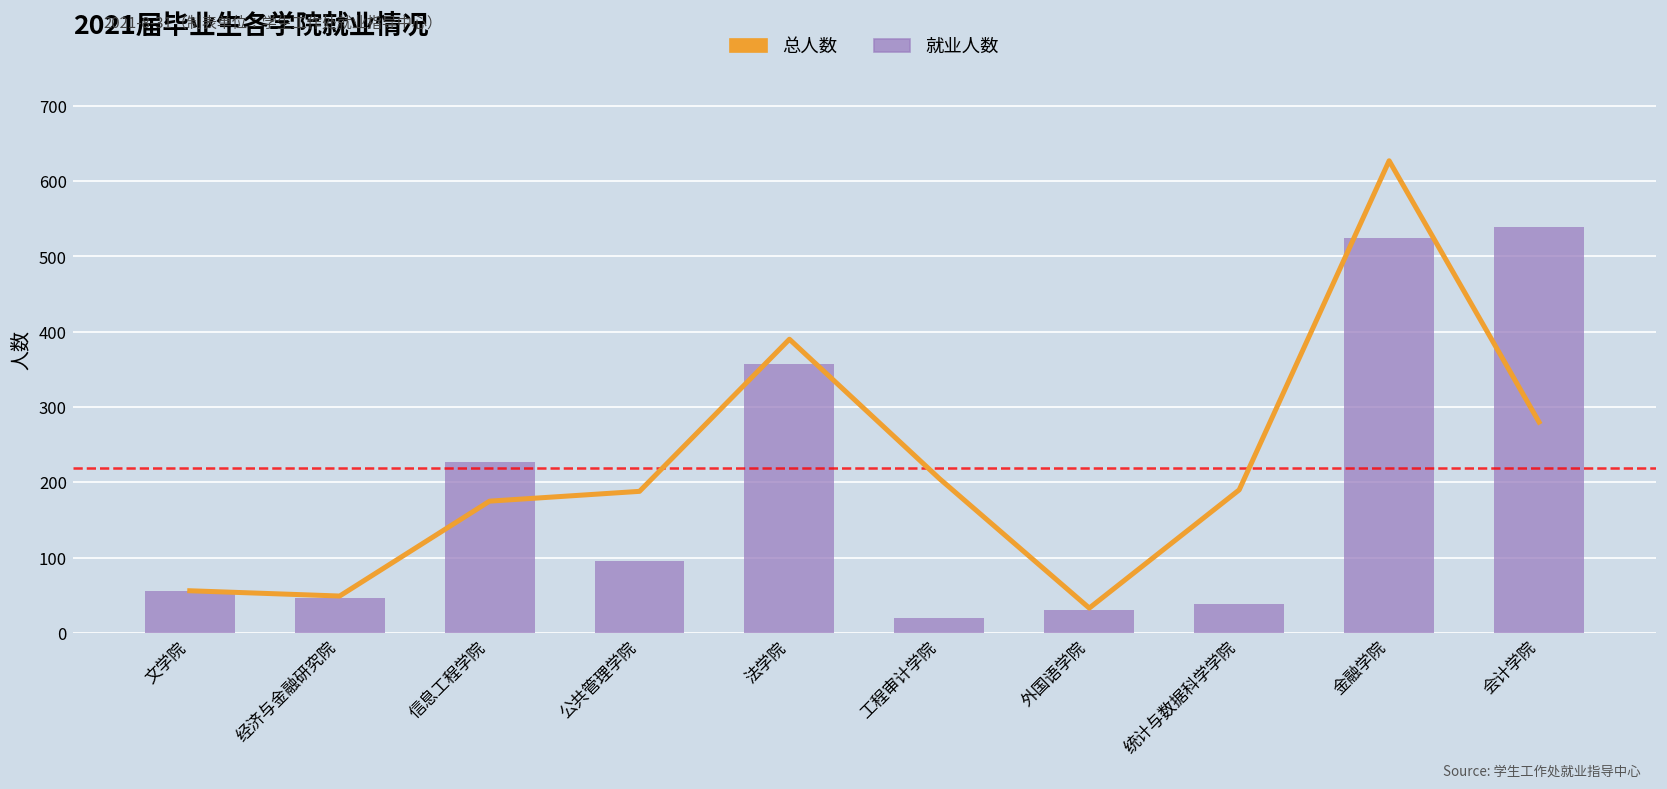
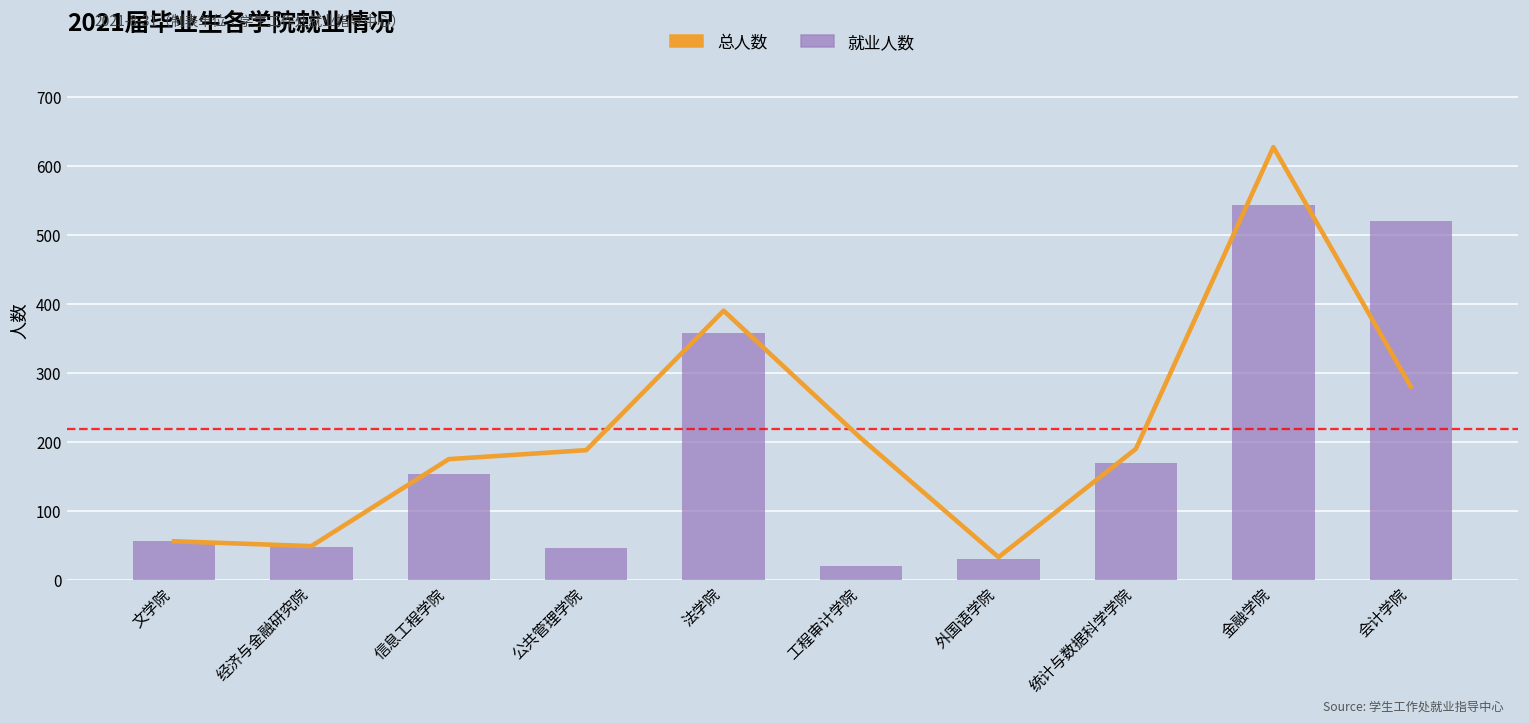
就业人数, 信息工程学院: 230 -> 150
就业人数, 公共管理学院: 100 -> 50
就业人数, 统计与数据科学学院: 40 -> 170
就业人数, 金融学院: 520 -> 540
就业人数, 会计学院: 540 -> 520
